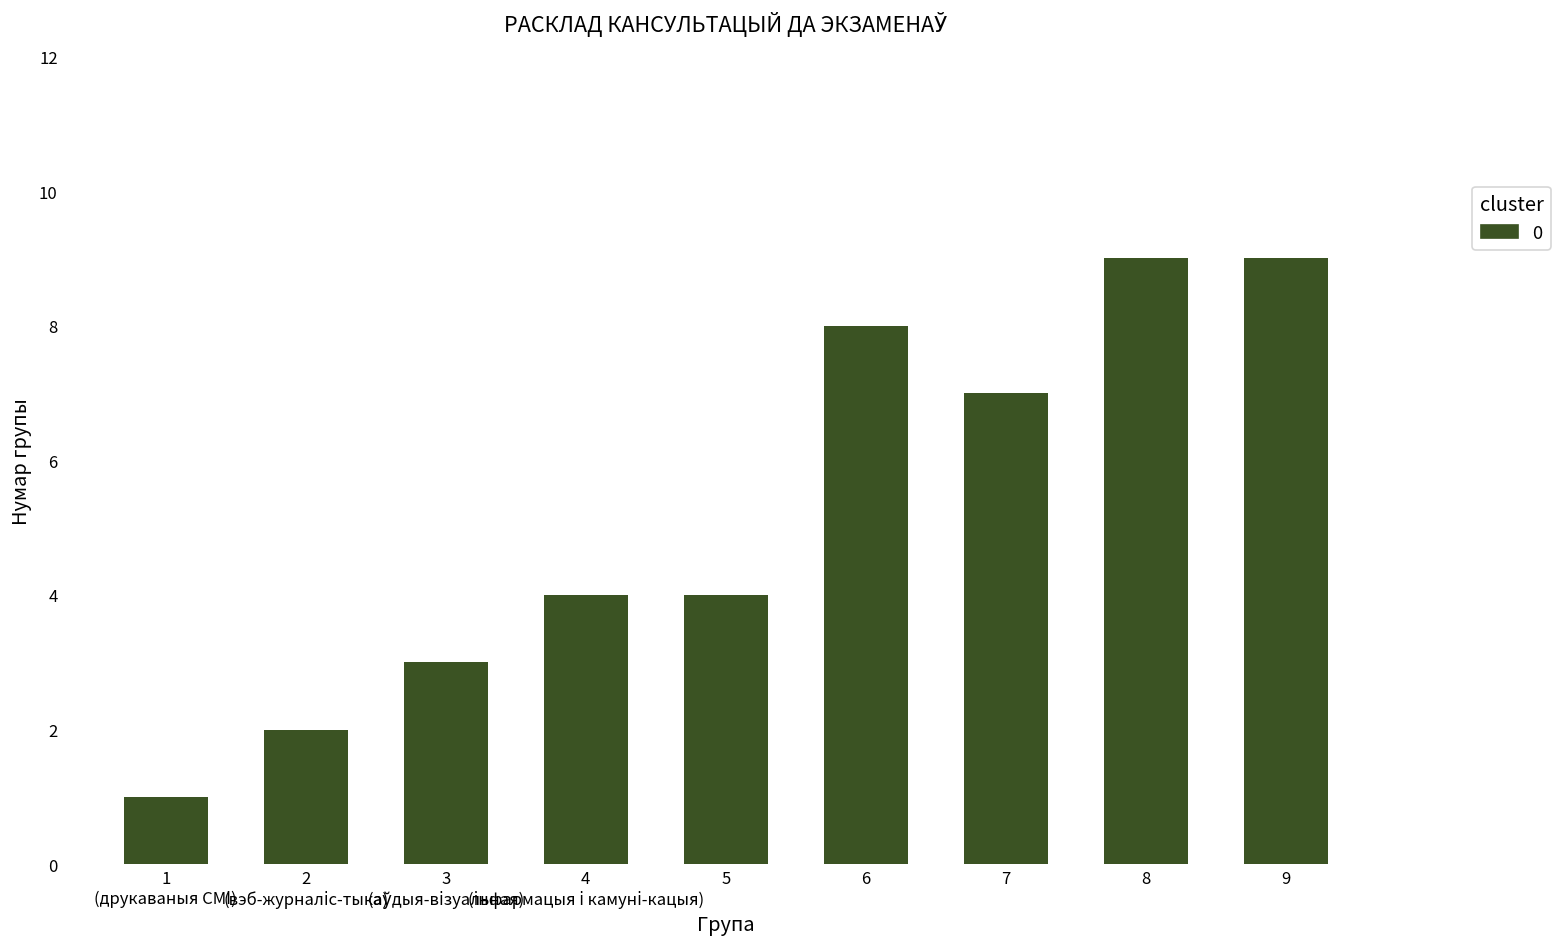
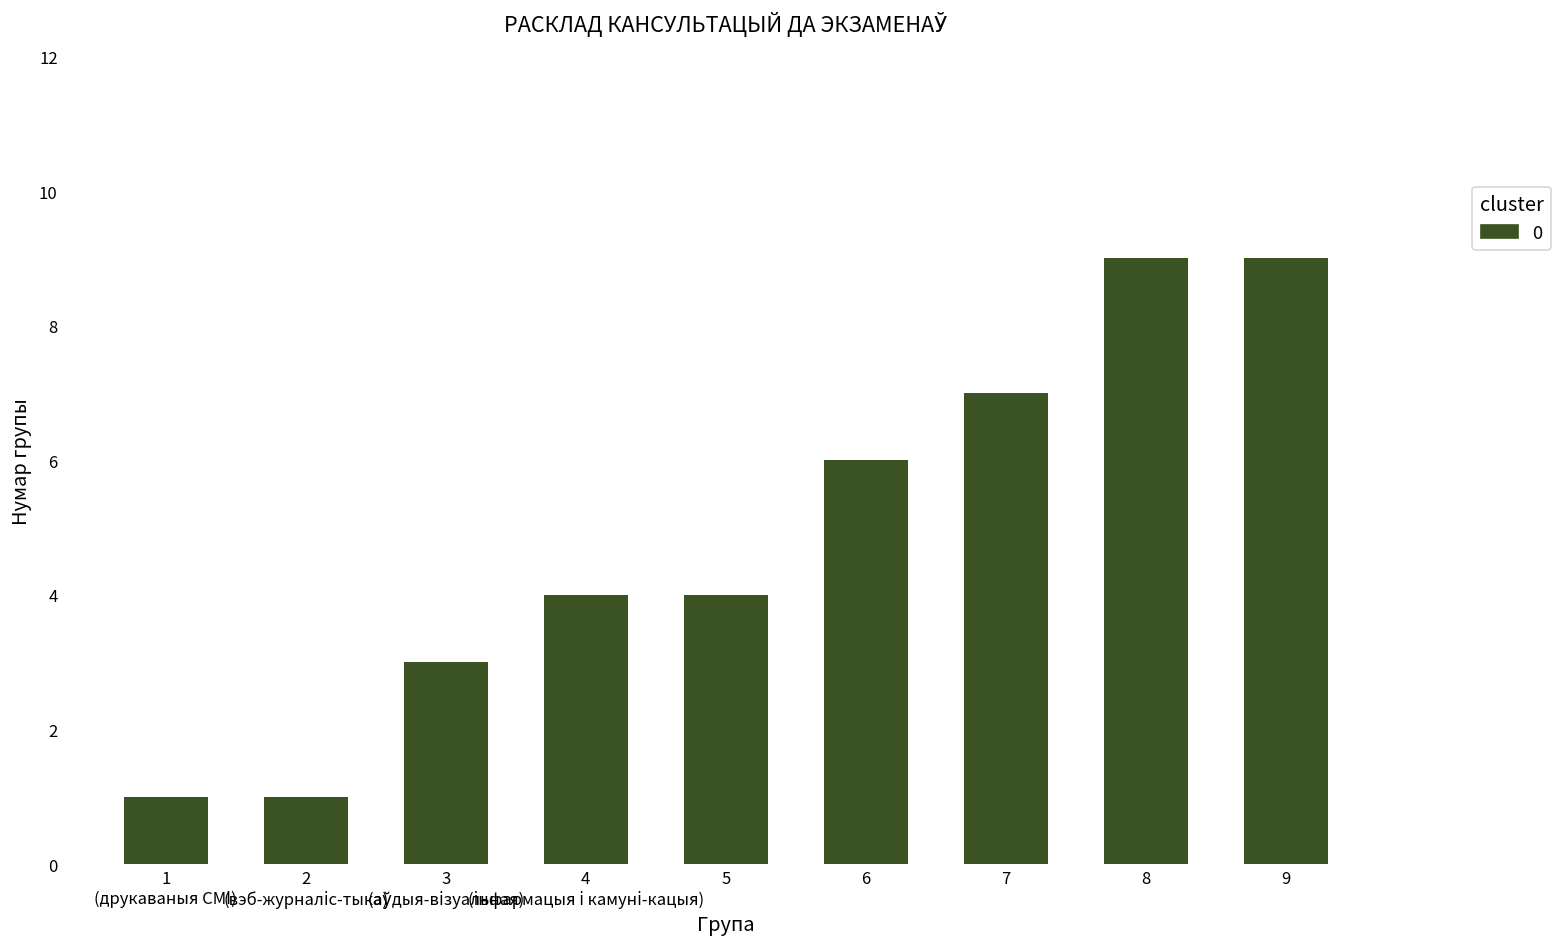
2 (вэб-журналіс-тыка): 2 -> 1
6: 8 -> 6
